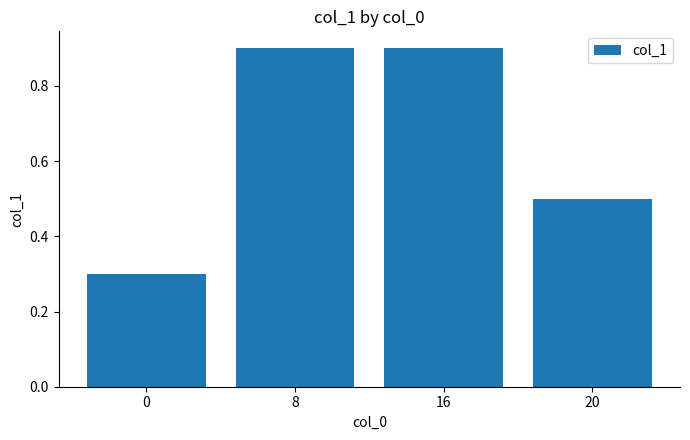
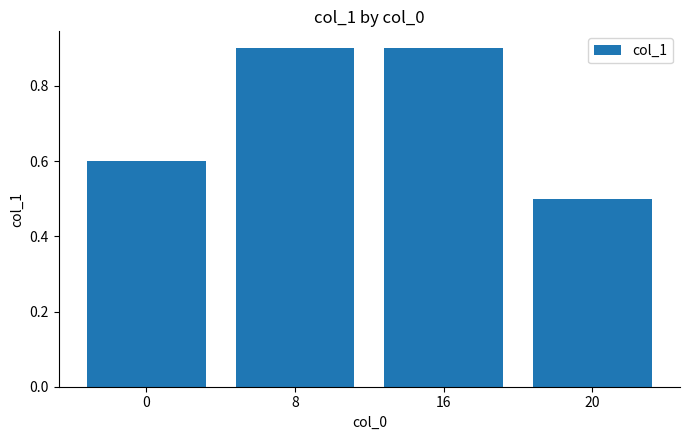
0: 0.3 -> 0.6
